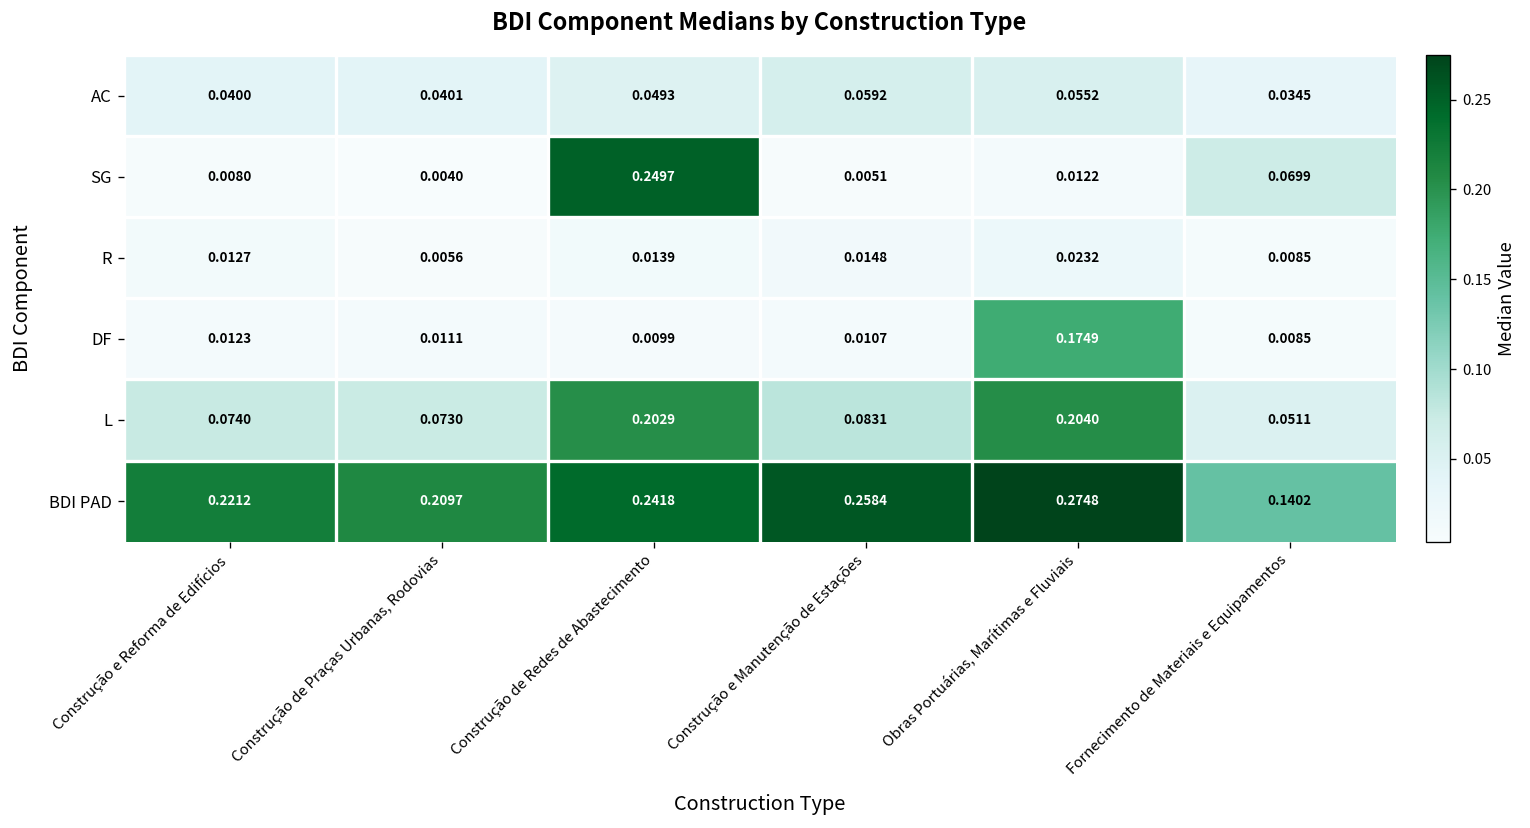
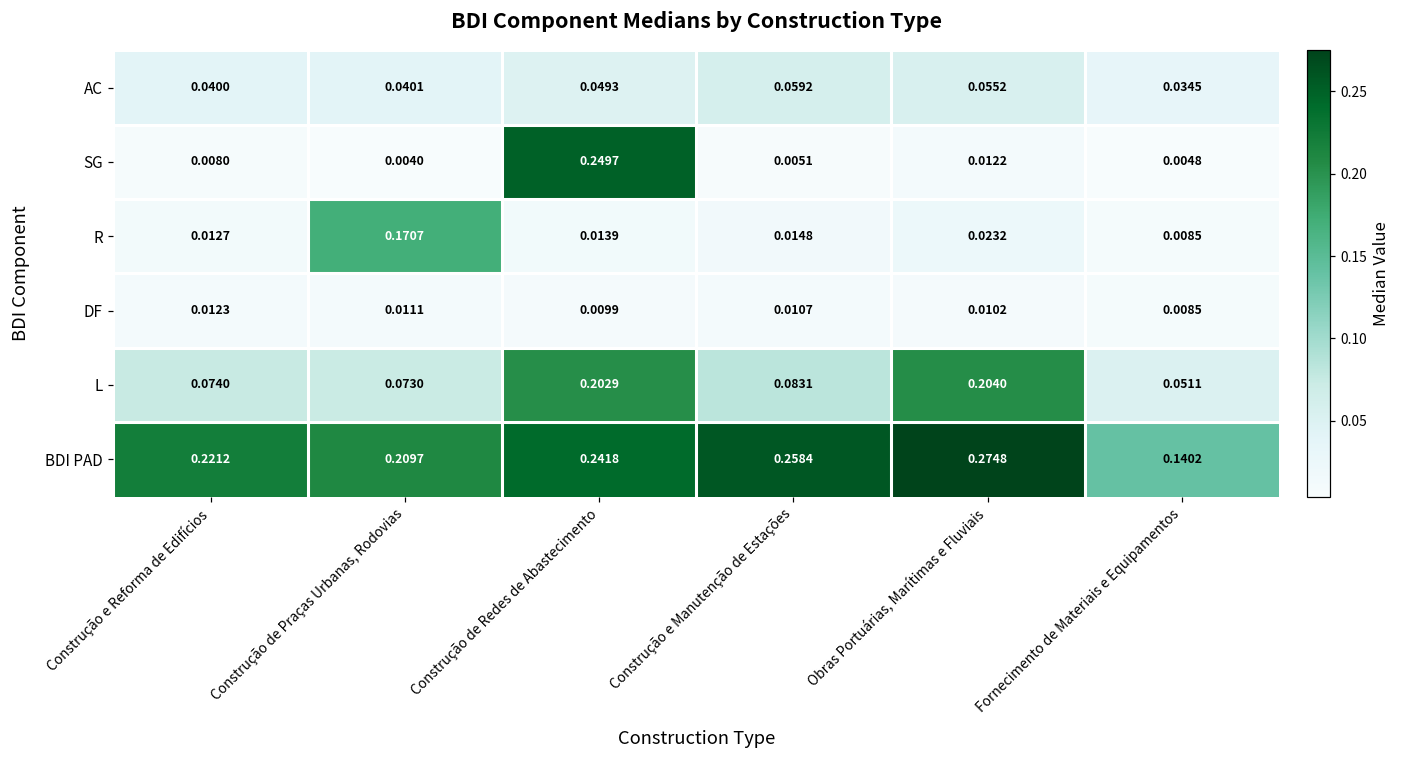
SG, Fornecimento de Materiais e Equipamentos: 0.0699 -> 0.0048
R, Construção de Praças Urbanas, Rodovias: 0.0056 -> 0.1707
DF, Obras Portuárias, Marítimas e Fluviais: 0.1749 -> 0.0102
